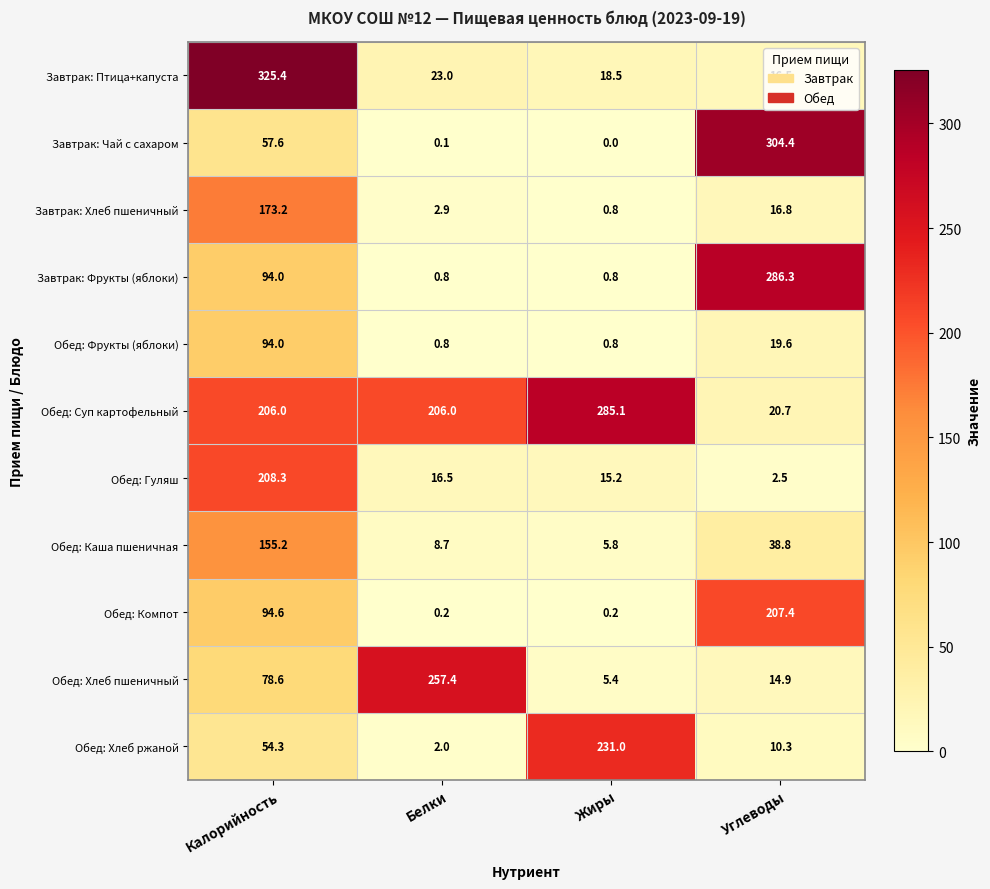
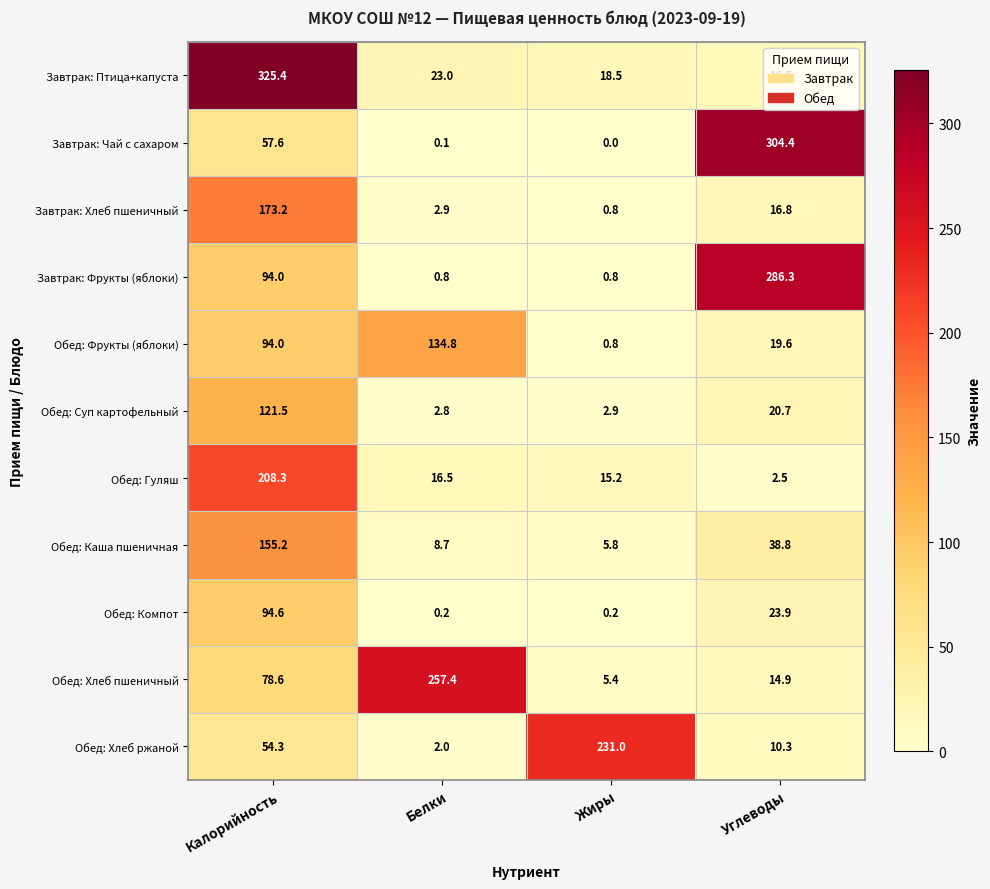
Обед: Фрукты (яблоки), Белки: 0.8 -> 134.8
Обед: Суп картофельный, Калорийность: 206.0 -> 121.5
Обед: Суп картофельный, Белки: 206.0 -> 2.8
Обед: Суп картофельный, Жиры: 285.1 -> 2.9
Обед: Компот, Углеводы: 207.4 -> 23.9
